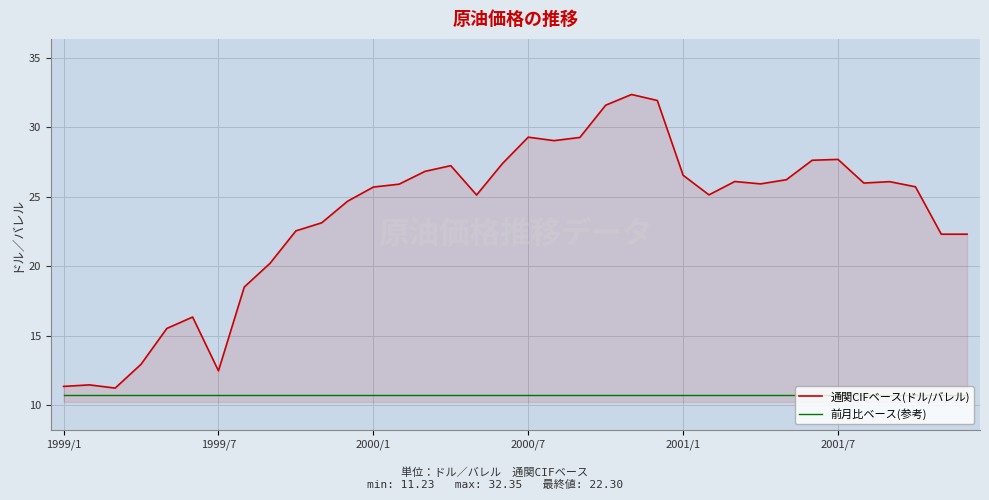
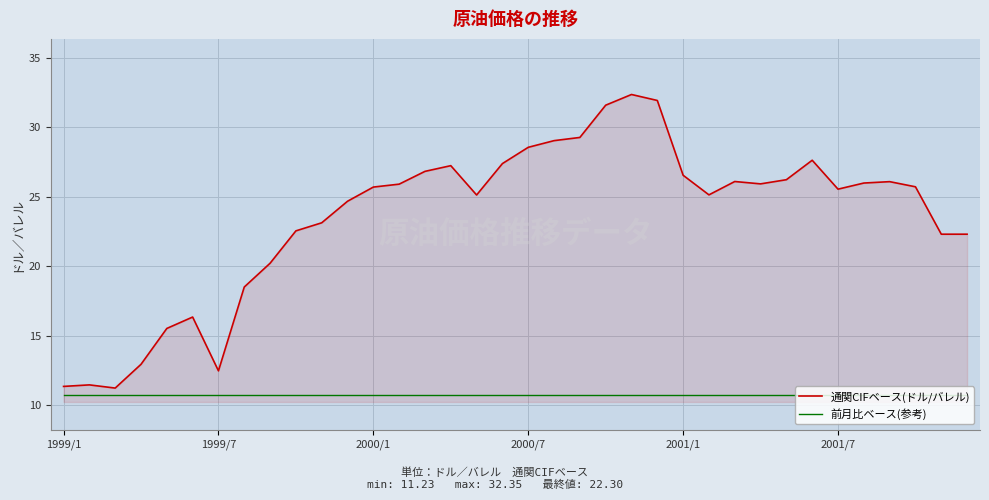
通関CIFベース(ドル/バレル), 2000/7: 29.3 -> 28.6
通関CIFベース(ドル/バレル), 2001/7: 27.7 -> 25.5
